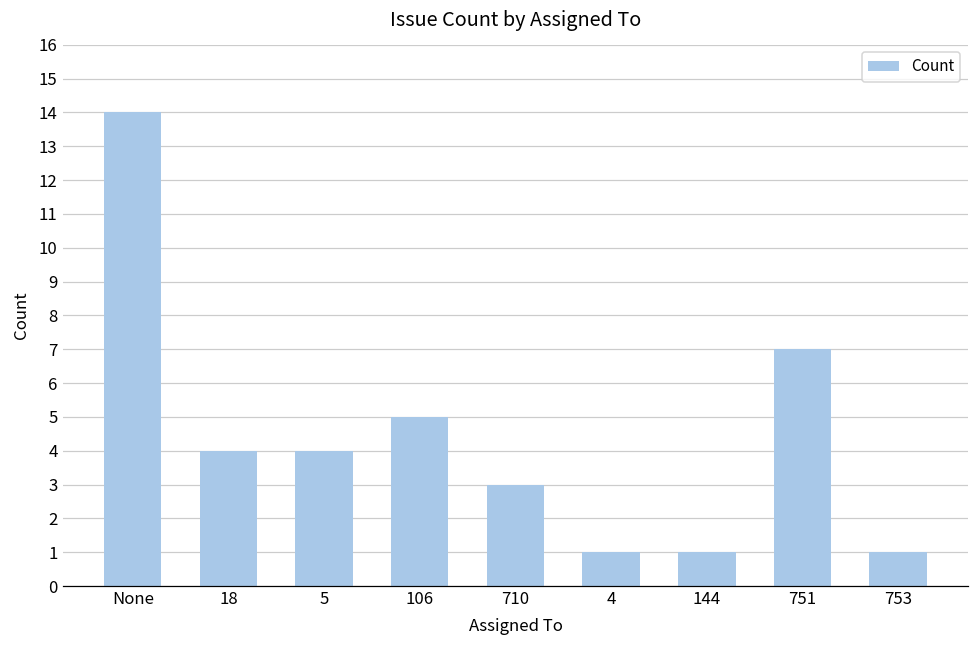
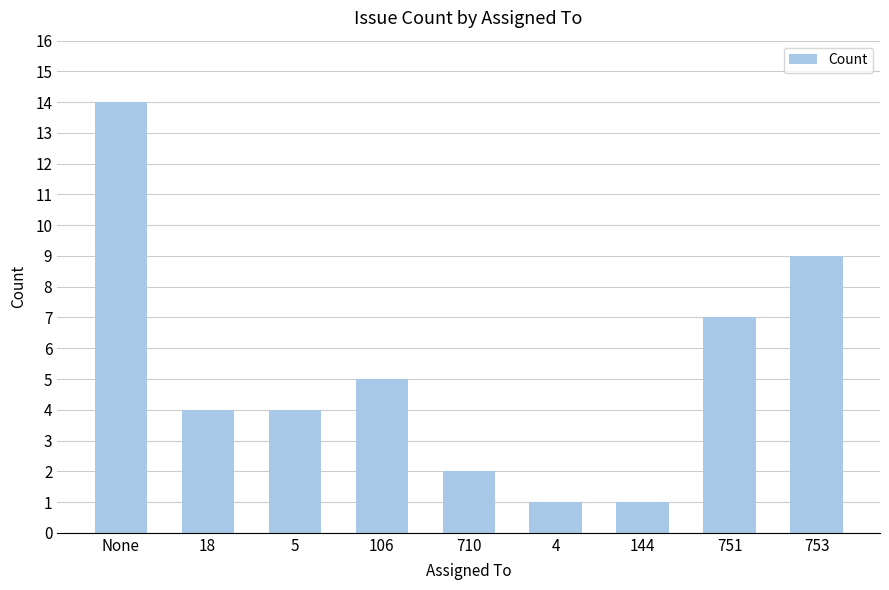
710: 3 -> 2
753: 1 -> 9
